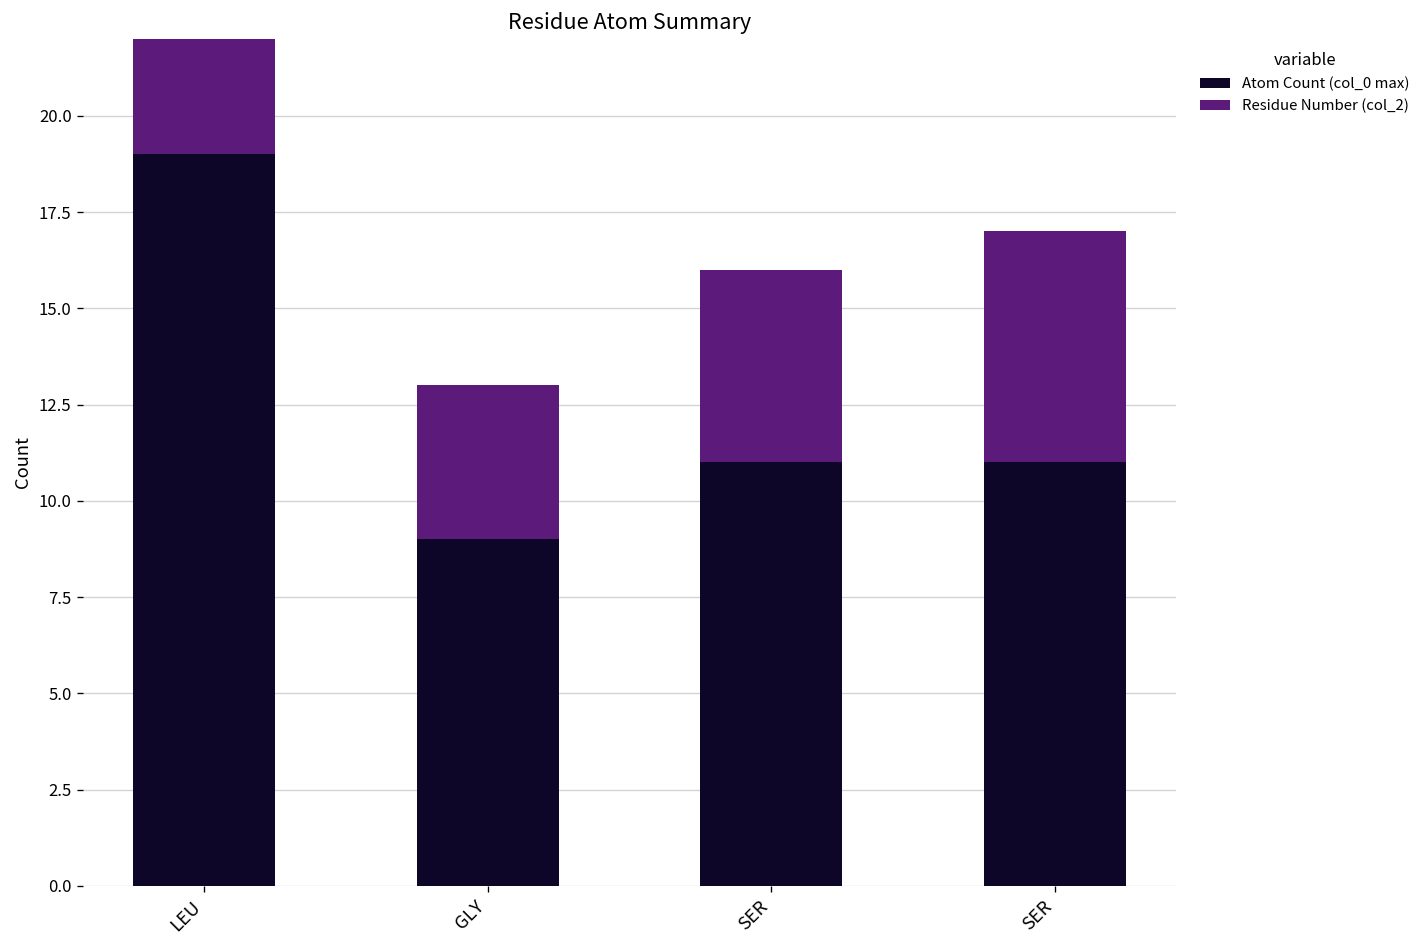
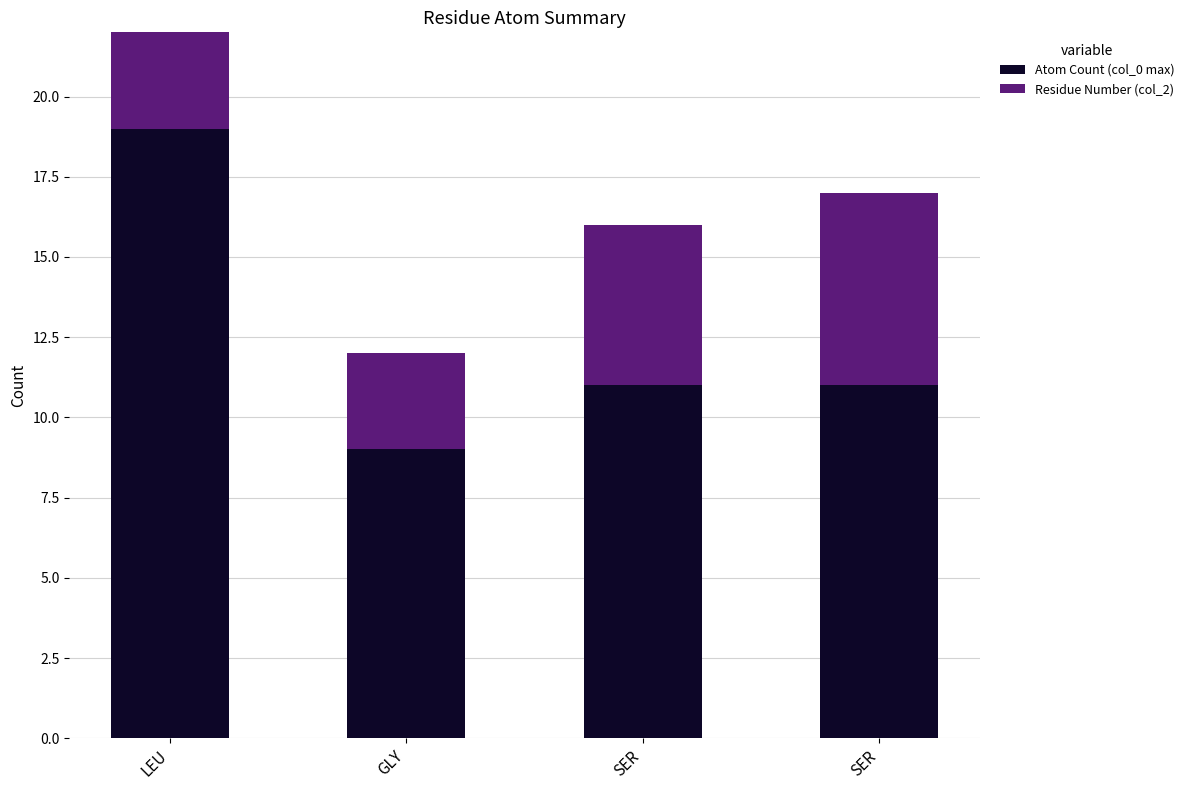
Residue Number (col_2), GLY: 4 -> 3
